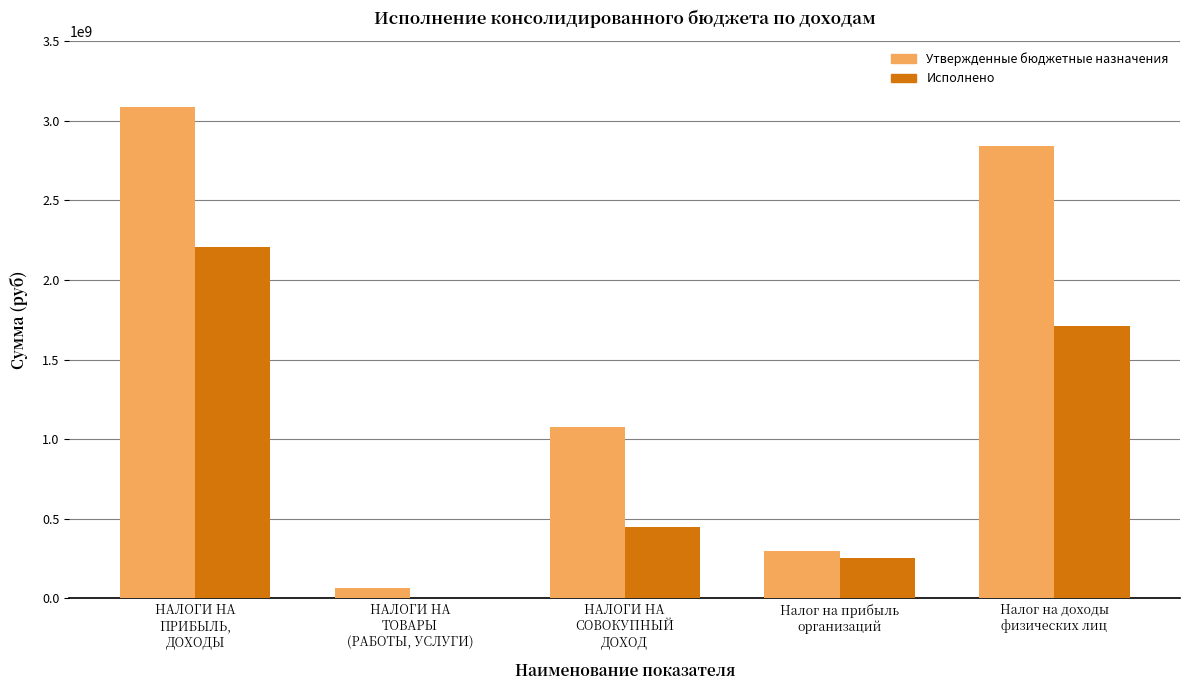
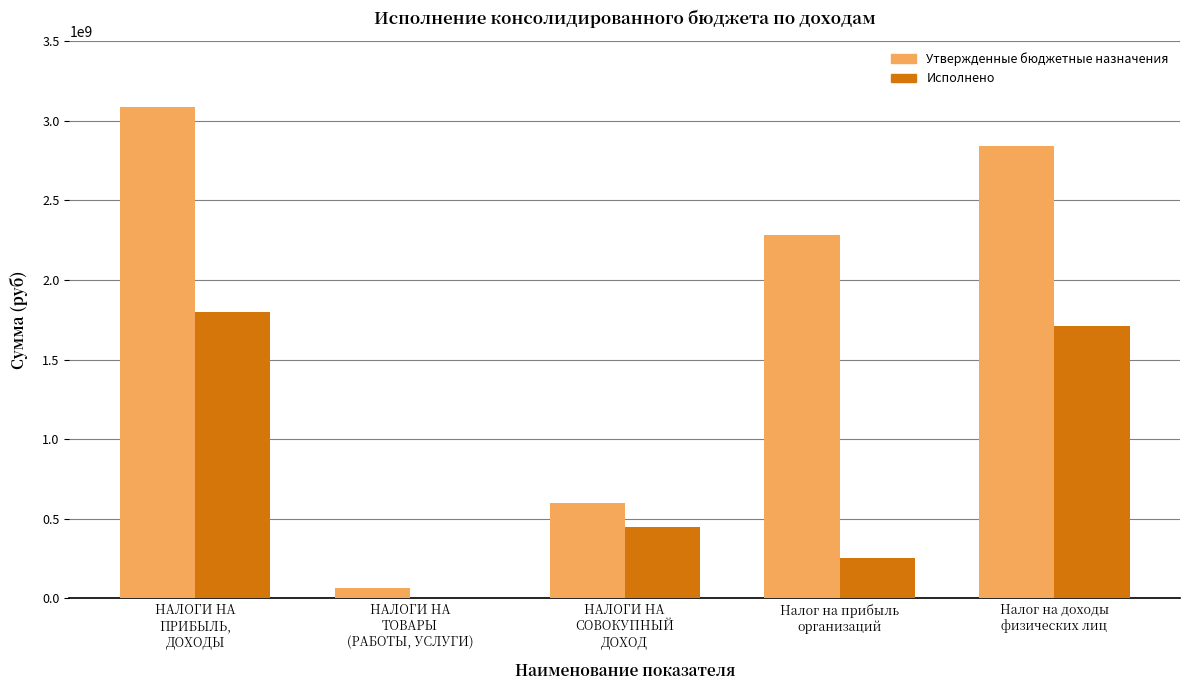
Исполнено, НАЛОГИ НА ПРИБЫЛЬ, ДОХОДЫ: 2210000000 -> 1800000000
Утвержденные бюджетные назначения, НАЛОГИ НА СОВОКУПНЫЙ ДОХОД: 1080000000 -> 600000000
Утвержденные бюджетные назначения, Налог на прибыль организаций: 300000000 -> 2280000000
